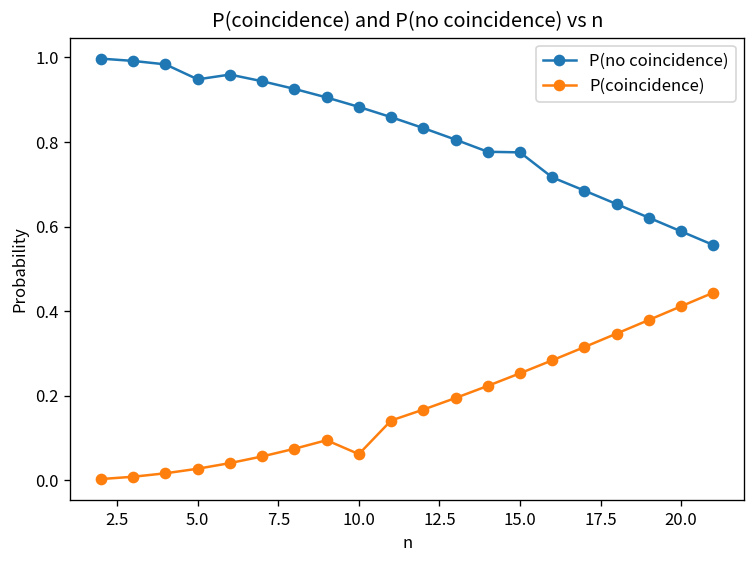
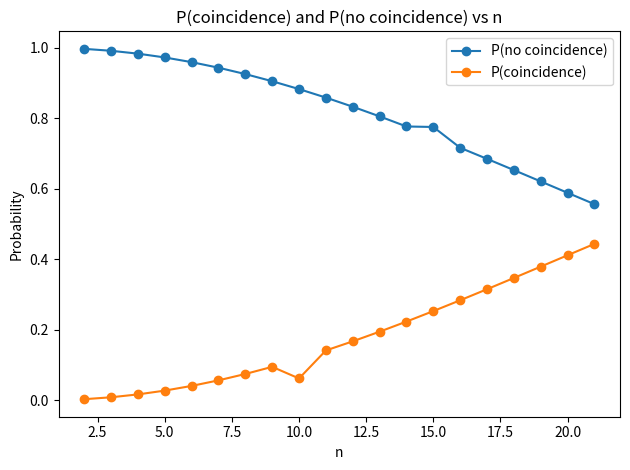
P(no coincidence), 5.0: 0.95 -> 0.97
